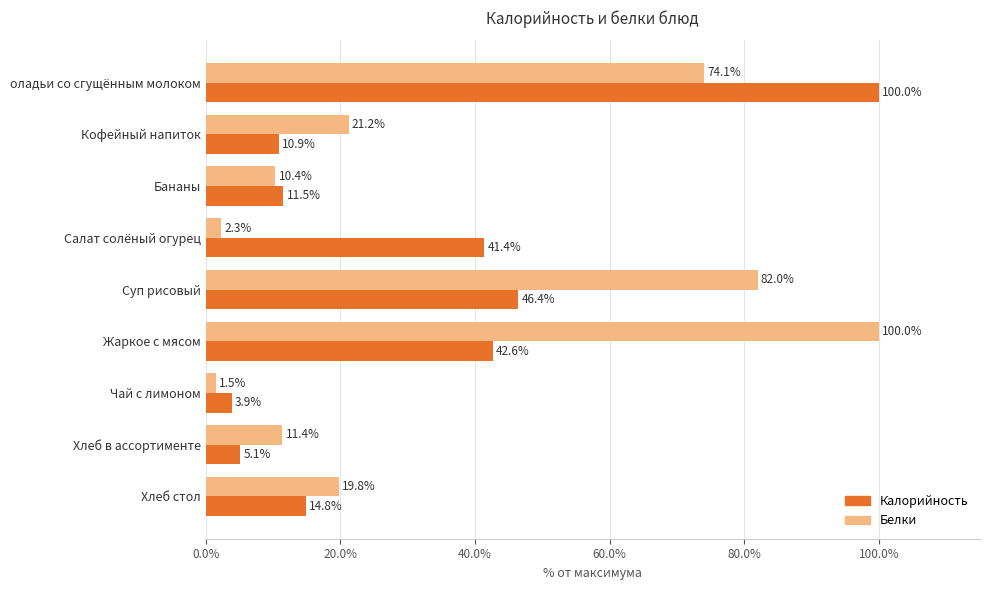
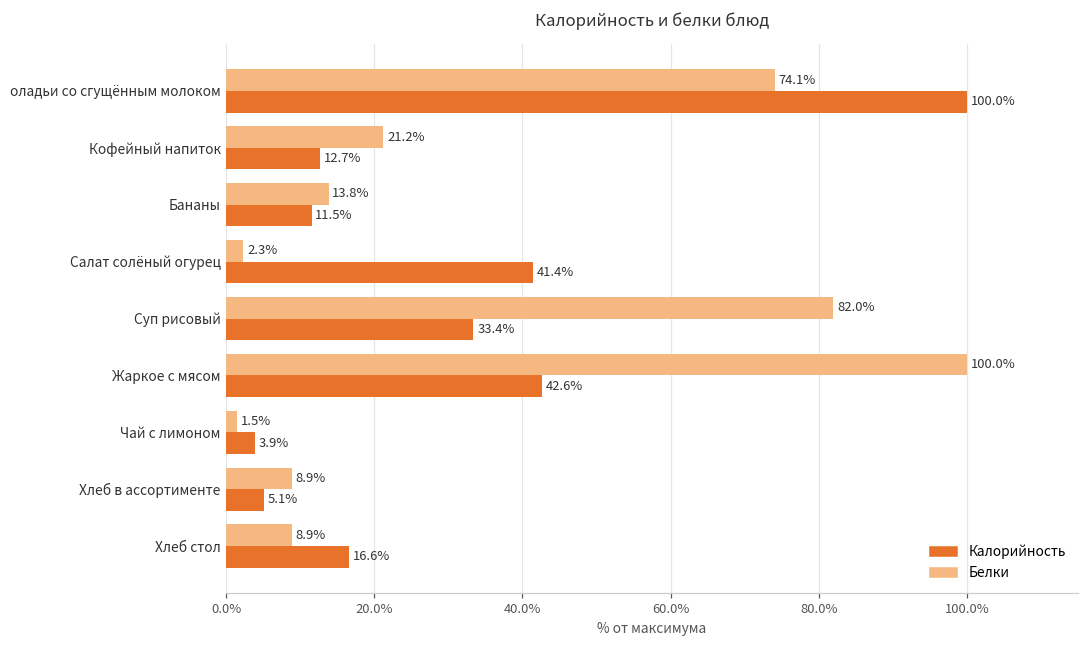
Калорийность, Кофейный напиток: 10.9% -> 12.7%
Белки, Бананы: 10.4% -> 13.8%
Калорийность, Суп рисовый: 46.4% -> 33.4%
Белки, Хлеб в ассортименте: 11.4% -> 8.9%
Белки, Хлеб стол: 19.8% -> 8.9%
Калорийность, Хлеб стол: 14.8% -> 16.6%
